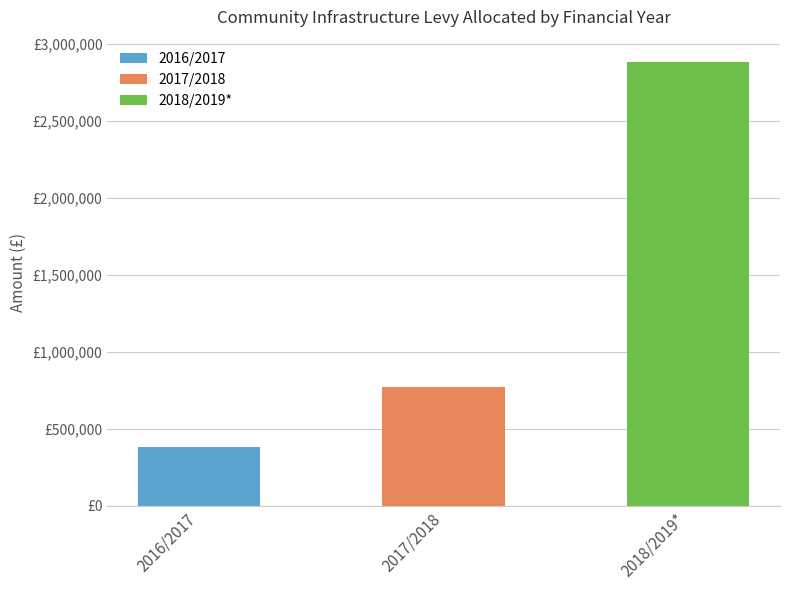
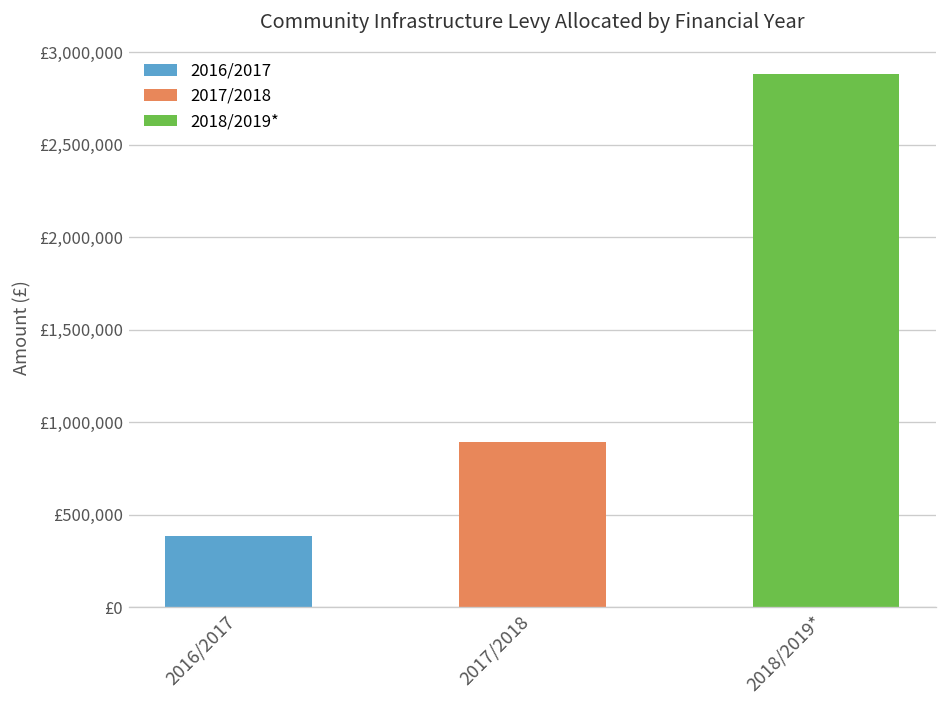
2017/2018: £770,000 -> £890,000
